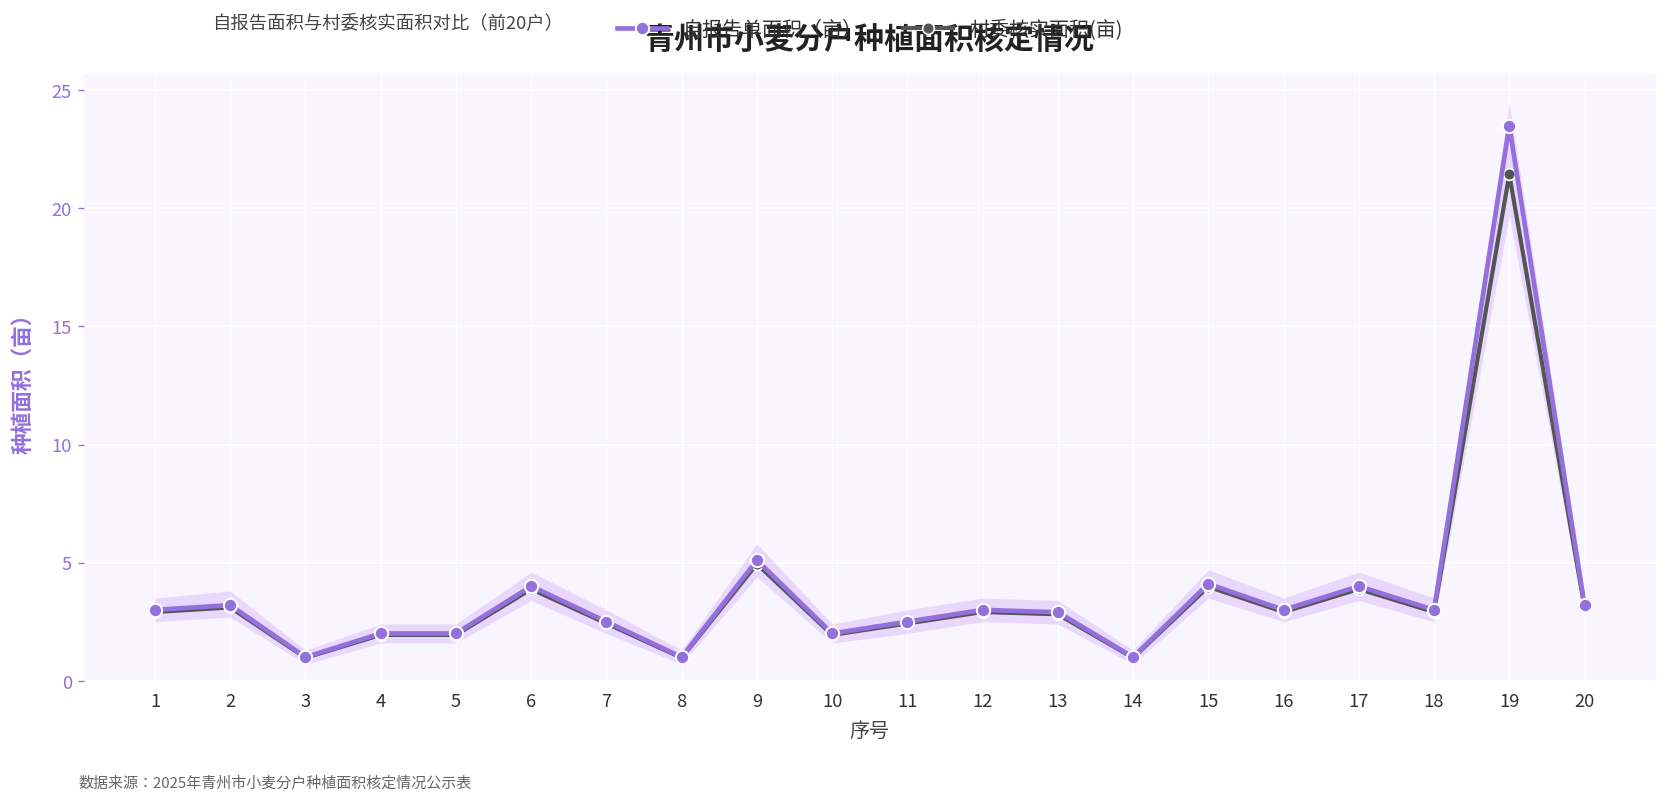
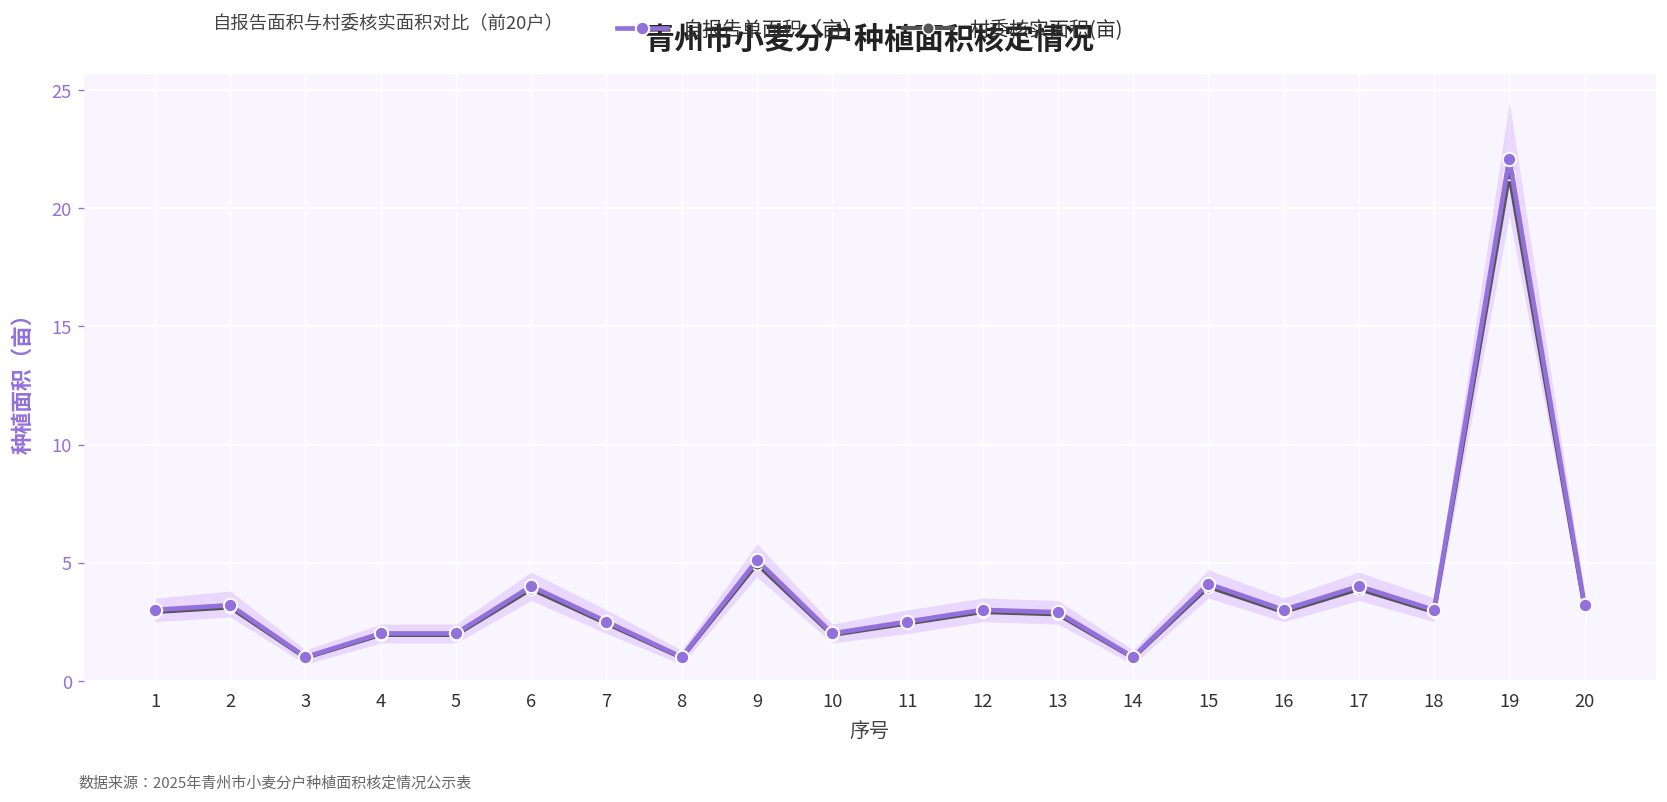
自报告单面积（亩）, 19: 23.5 -> 22.1
